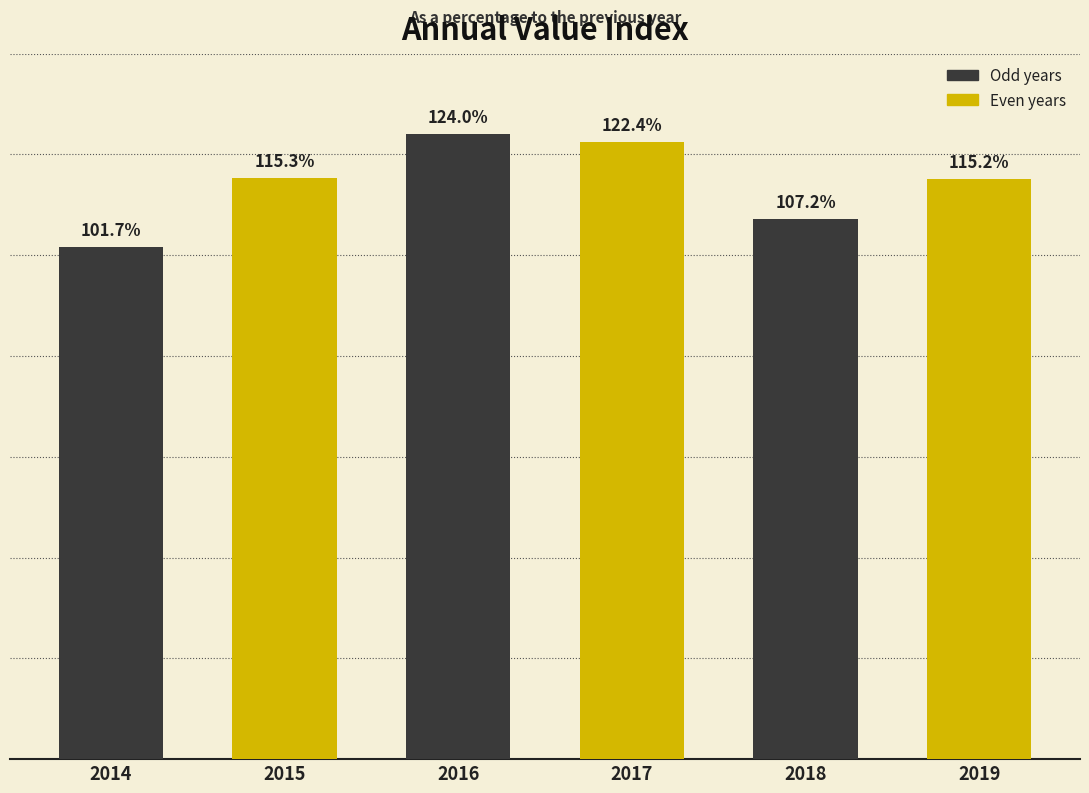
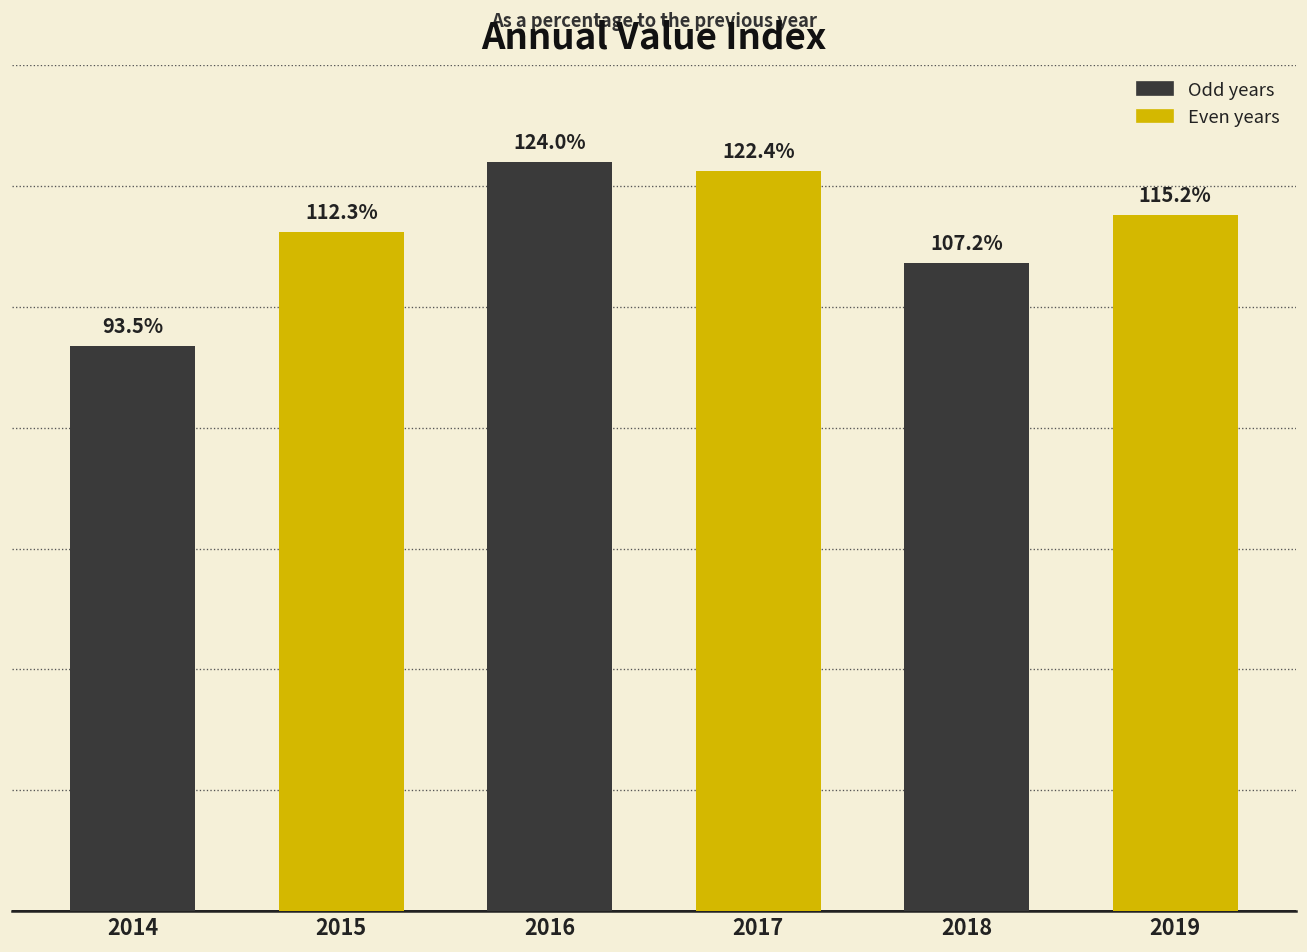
2014: 101.7% -> 93.5%
2015: 115.3% -> 112.3%
